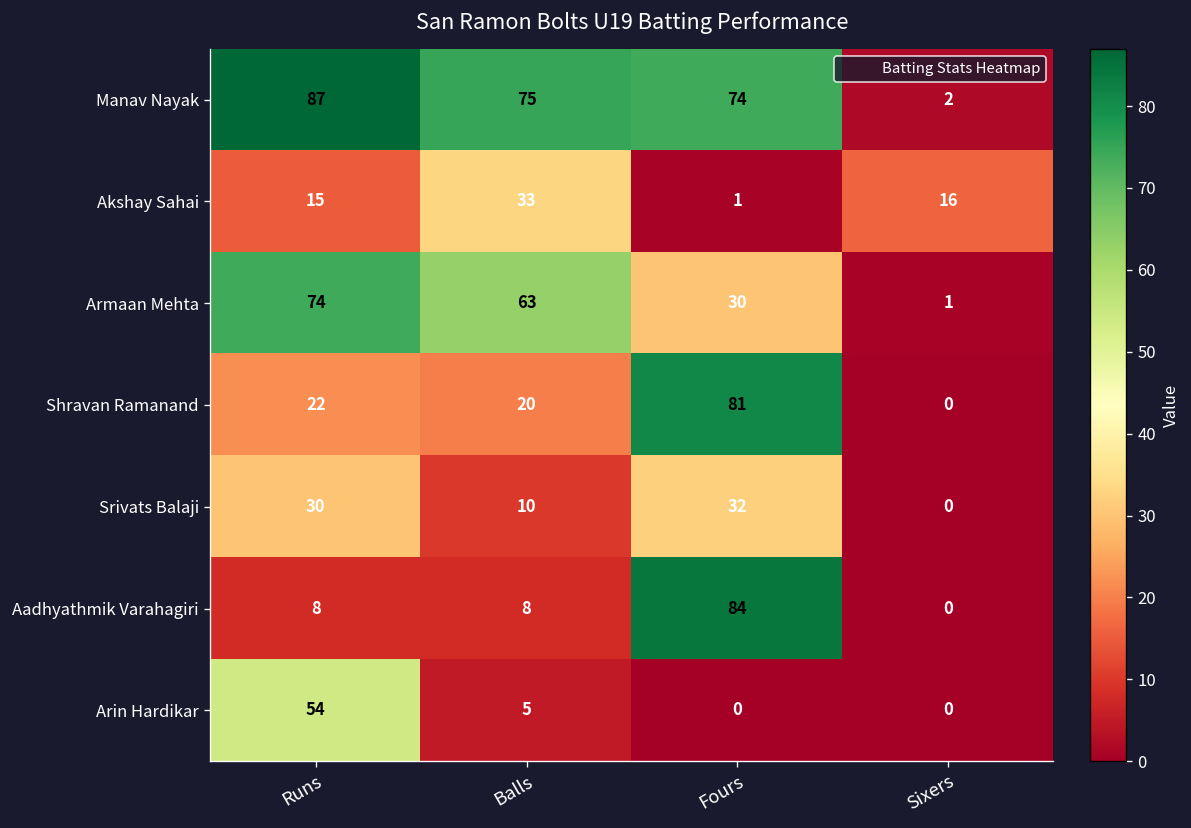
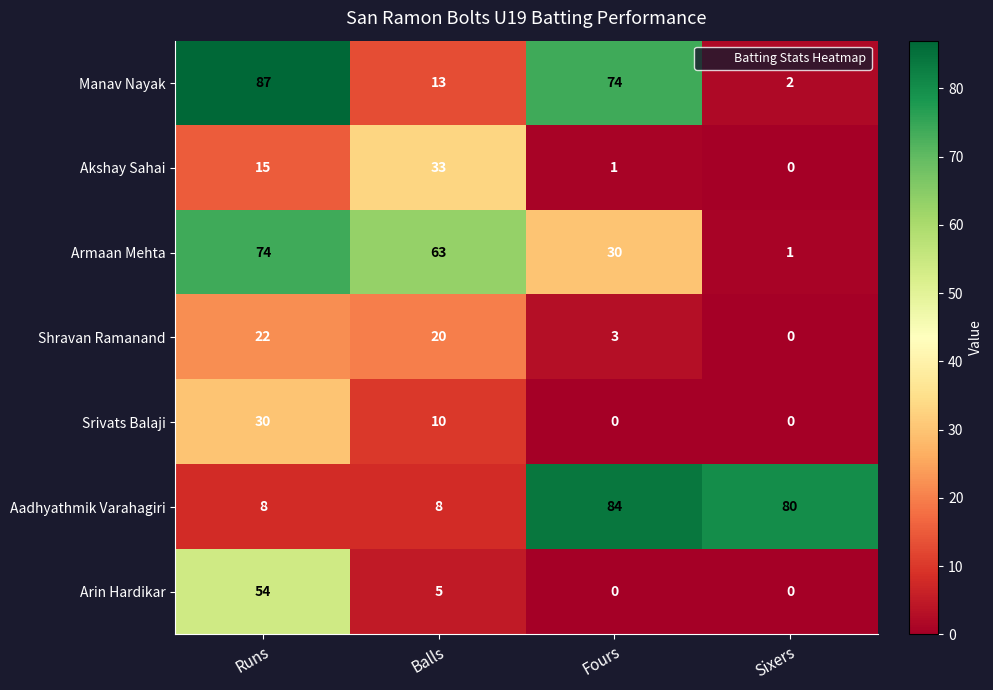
Manav Nayak, Balls: 75 -> 13
Akshay Sahai, Sixers: 16 -> 0
Shravan Ramanand, Fours: 81 -> 3
Srivats Balaji, Fours: 32 -> 0
Aadhyathmik Varahagiri, Sixers: 0 -> 80
